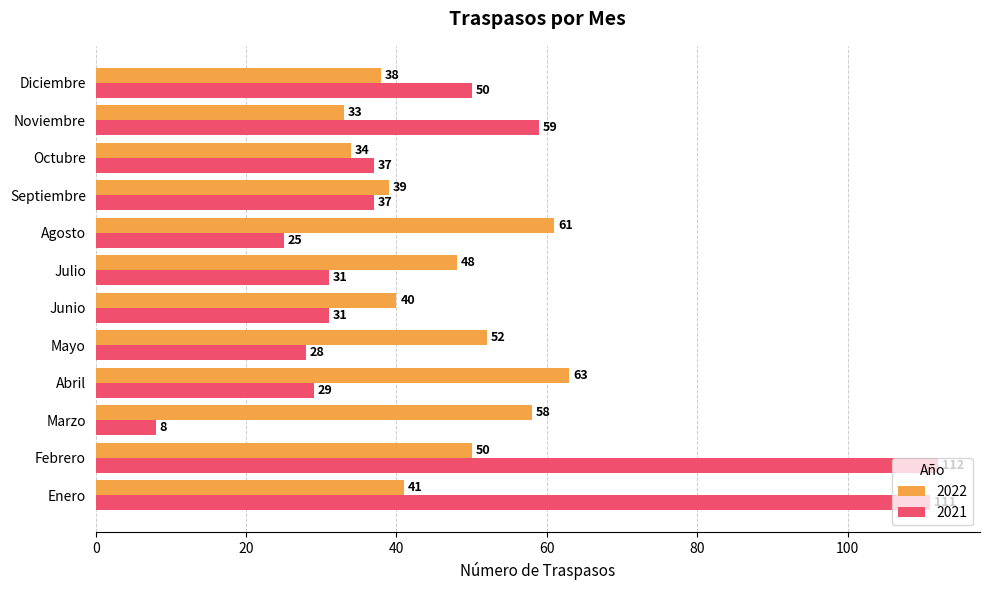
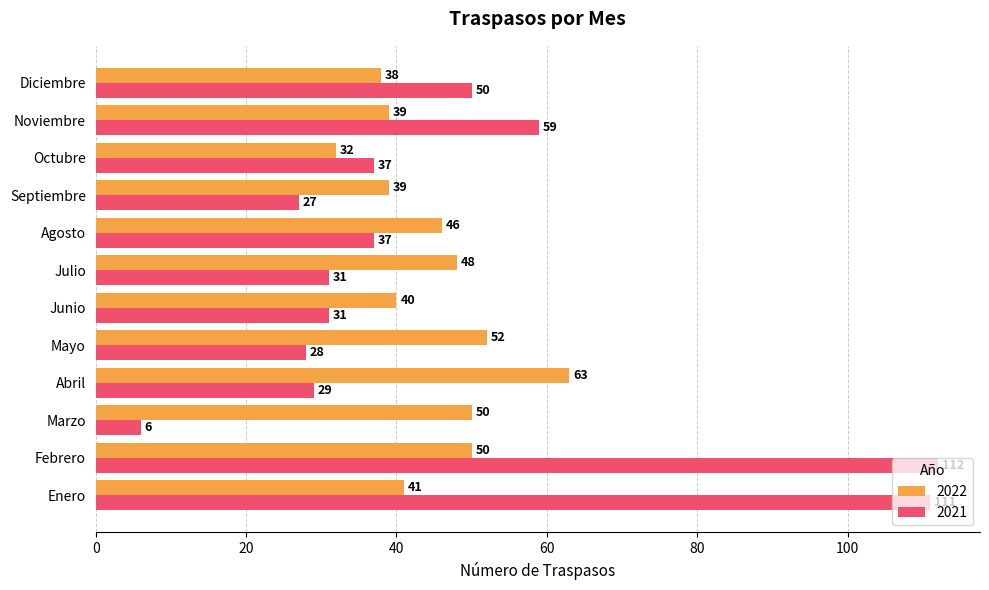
2022, Noviembre: 33 -> 39
2022, Octubre: 34 -> 32
2021, Septiembre: 37 -> 27
2022, Agosto: 61 -> 46
2021, Agosto: 25 -> 37
2022, Marzo: 58 -> 50
2021, Marzo: 8 -> 6
